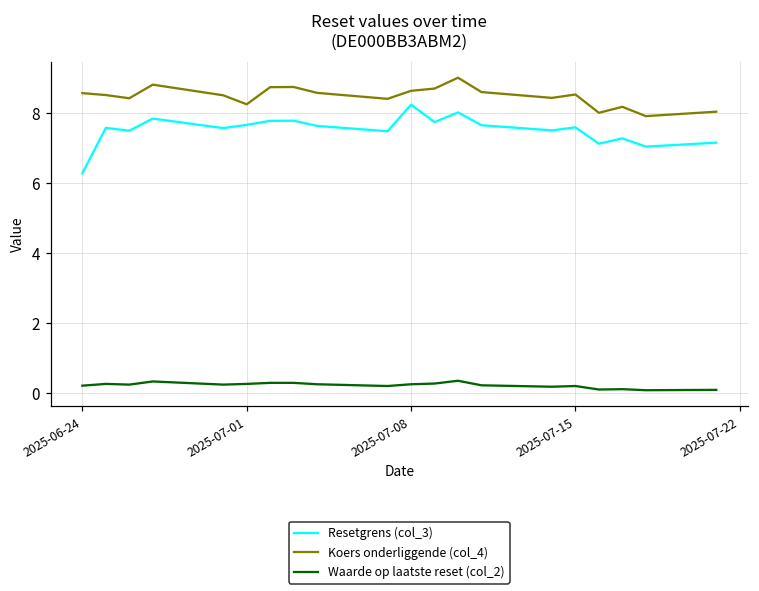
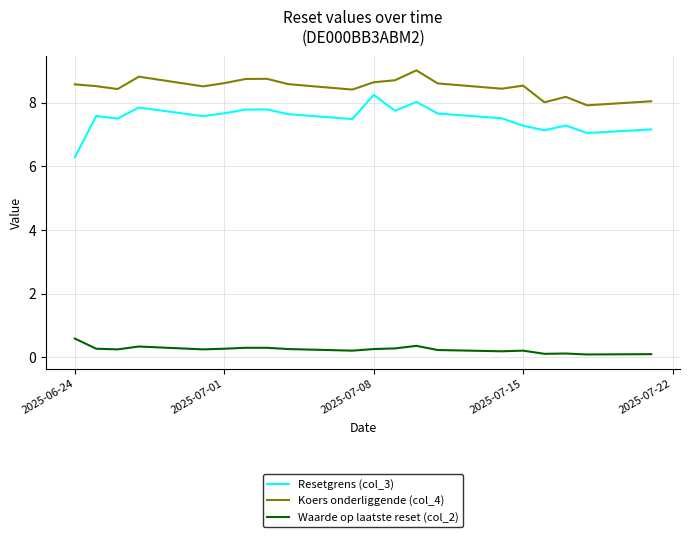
Waarde op laatste reset (col_2), 2025-06-24: 0.2 -> 0.6
Koers onderliggende (col_4), 2025-07-01: 8.3 -> 8.6
Resetgrens (col_3), 2025-07-15: 7.6 -> 7.3
